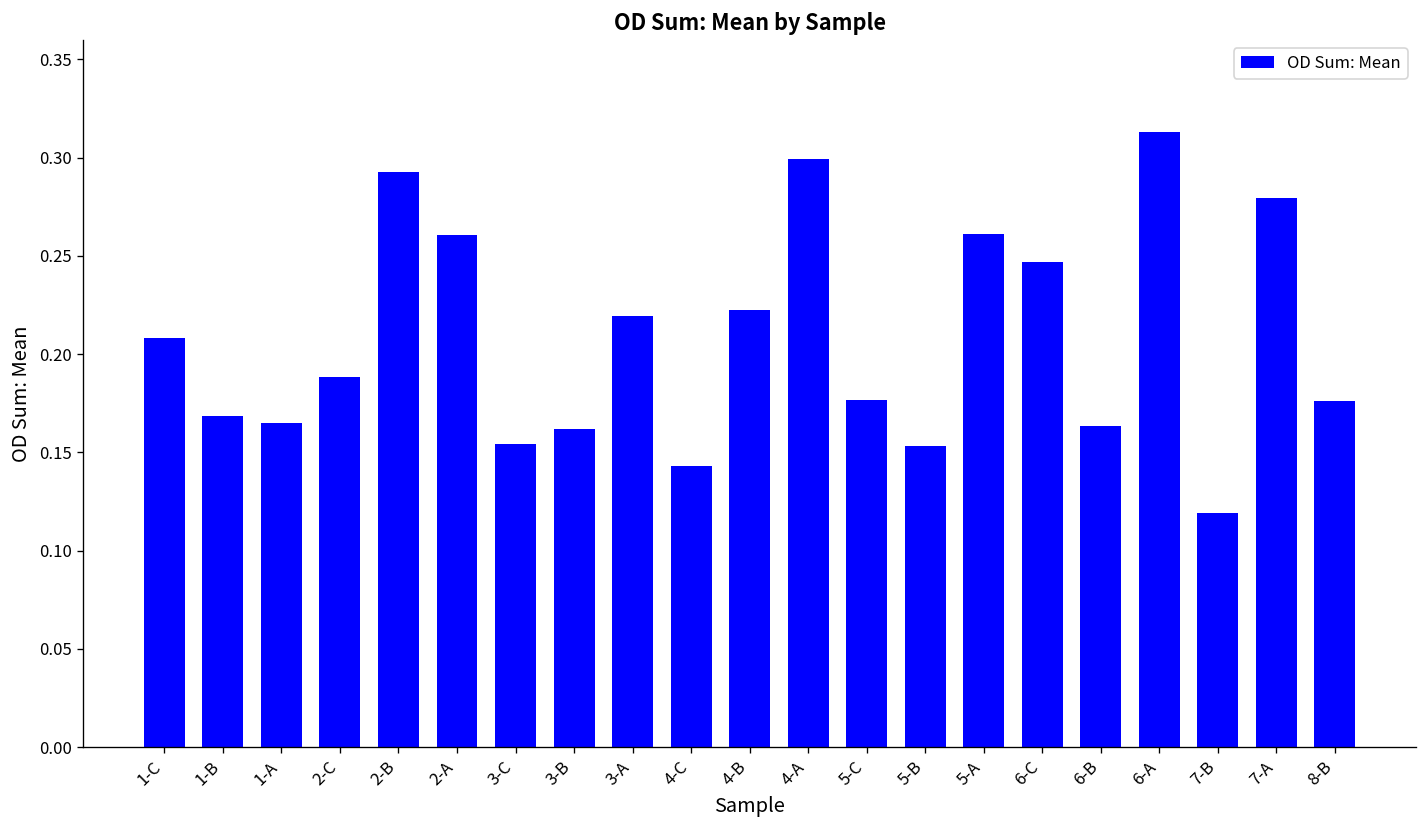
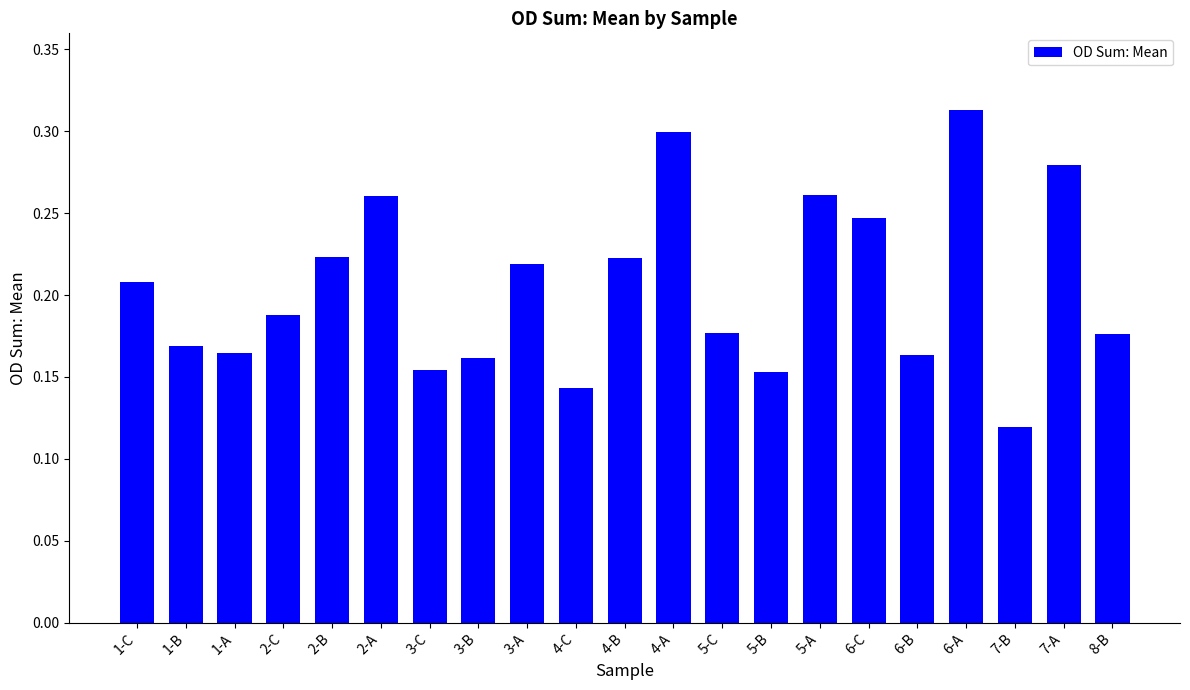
2-B: 0.293 -> 0.223
